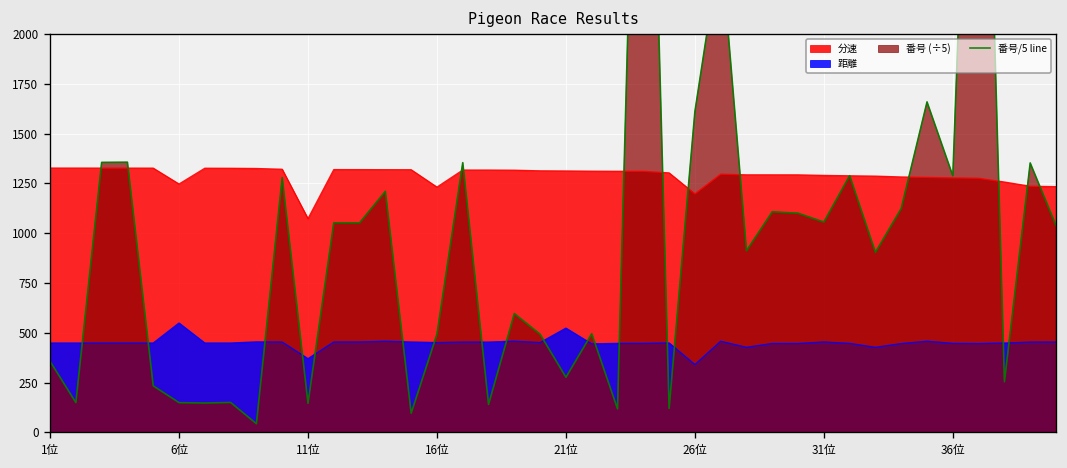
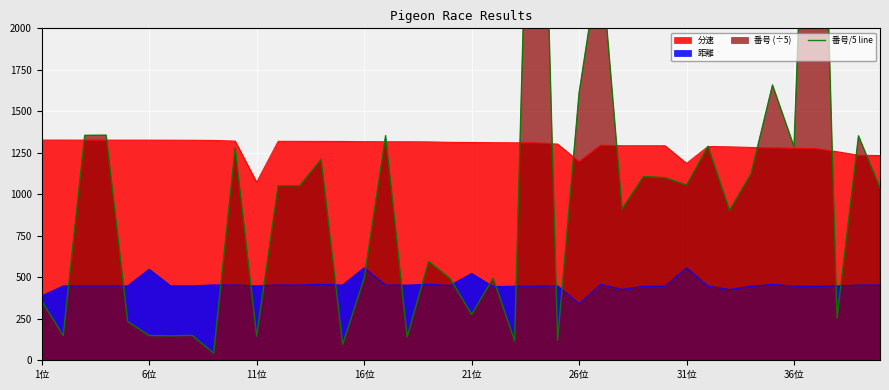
距離, 1位: 450 -> 390
分速, 6位: 1250 -> 1330
距離, 11位: 370 -> 450
分速, 16位: 1230 -> 1320
距離, 16位: 450 -> 560
分速, 31位: 1290 -> 1190
距離, 31位: 450 -> 560
